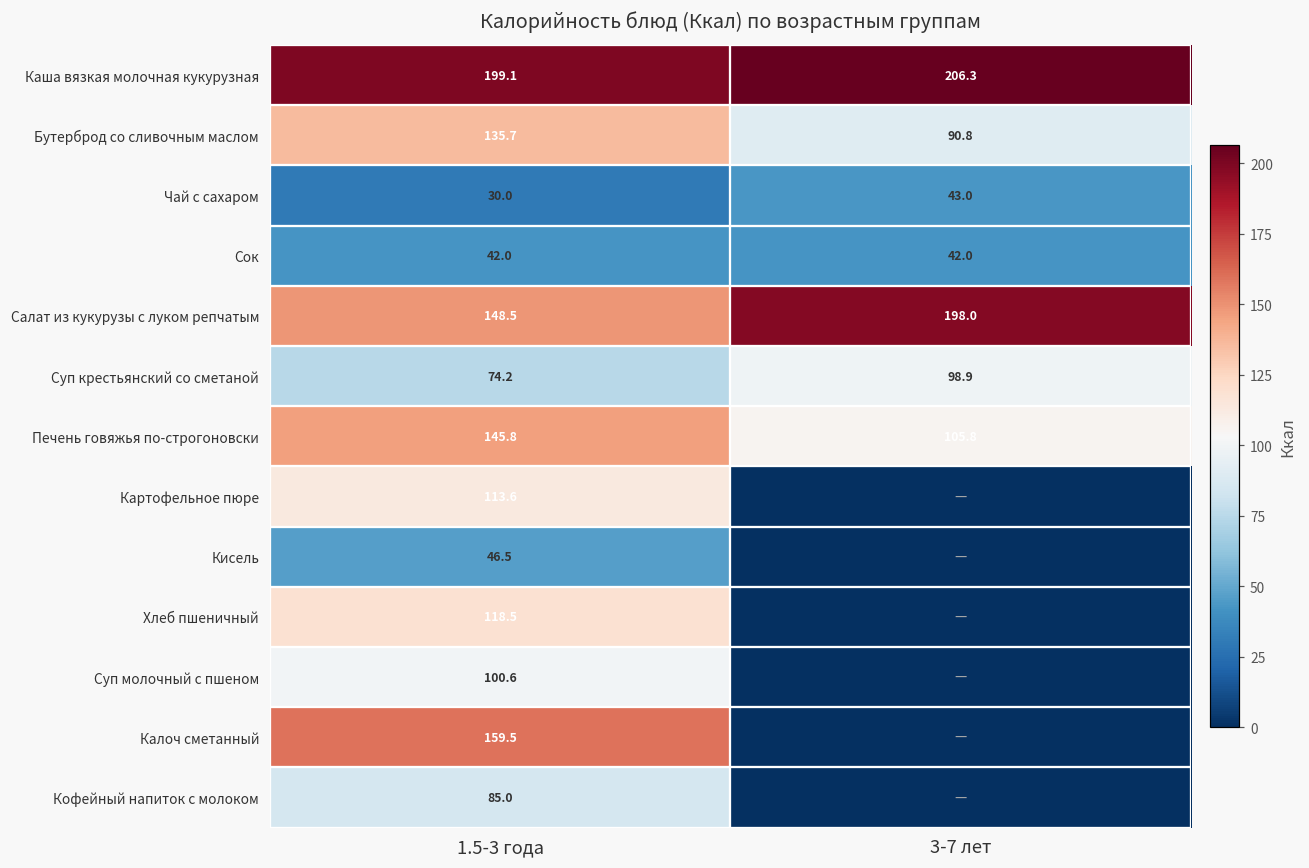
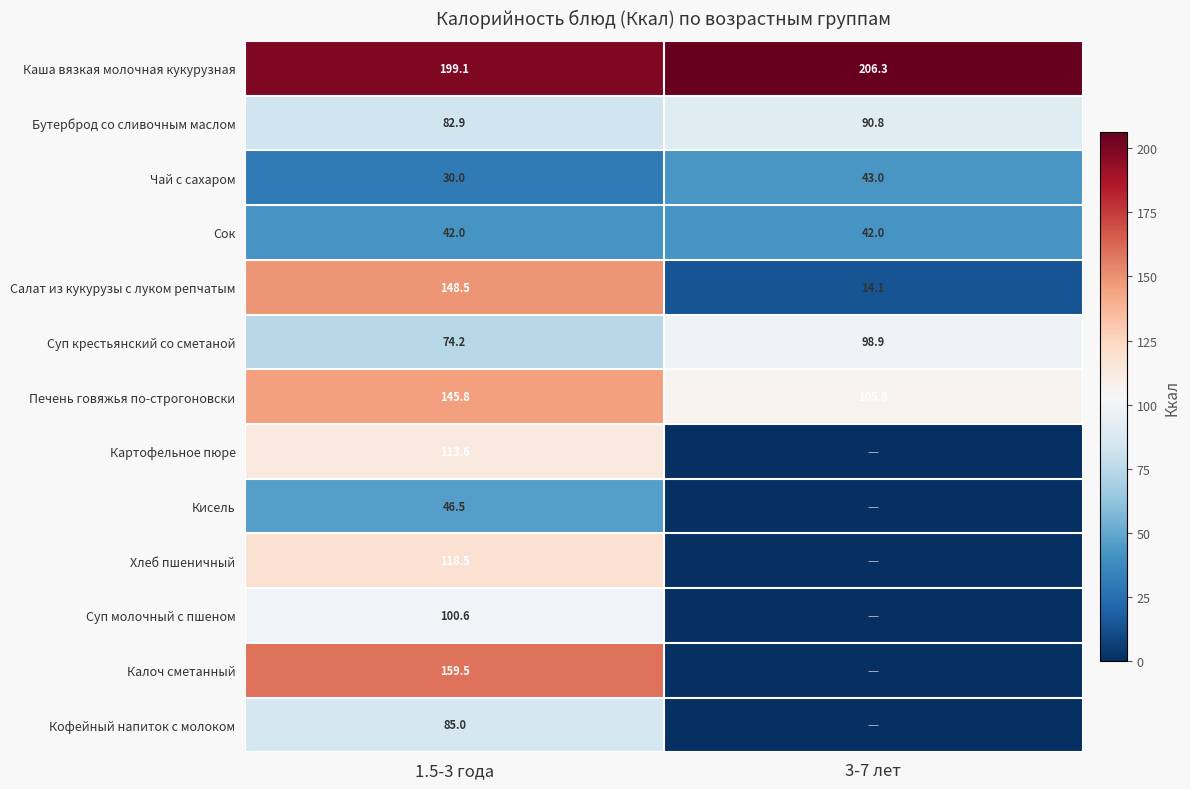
Бутерброд со сливочным маслом, 1.5-3 года: 135.7 -> 82.9
Салат из кукурузы с луком репчатым, 3-7 лет: 198.0 -> 14.1
